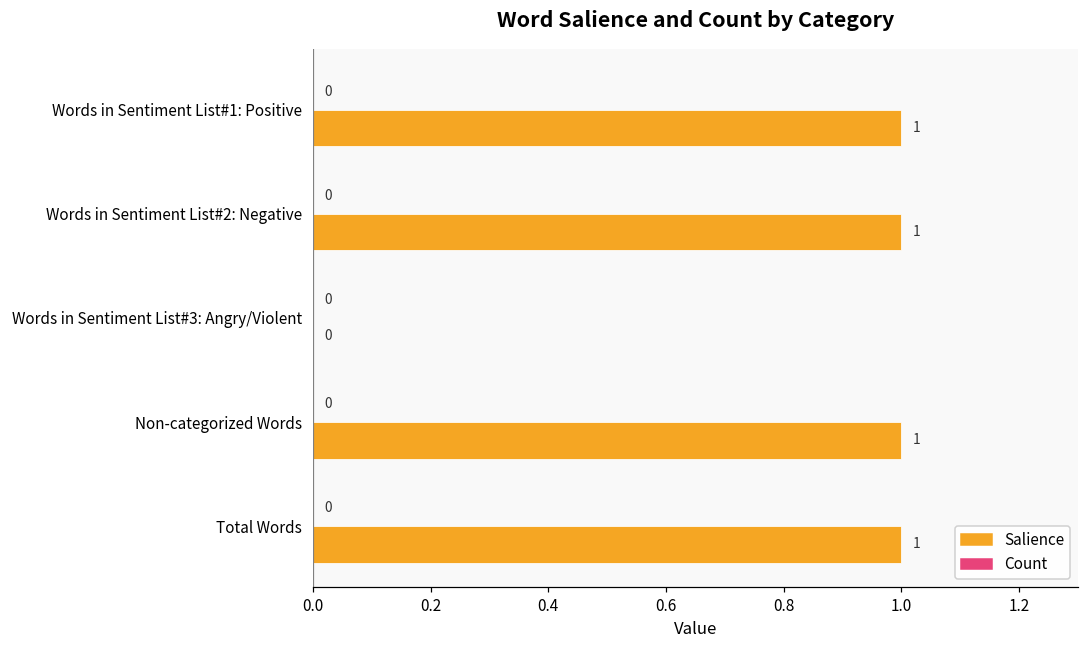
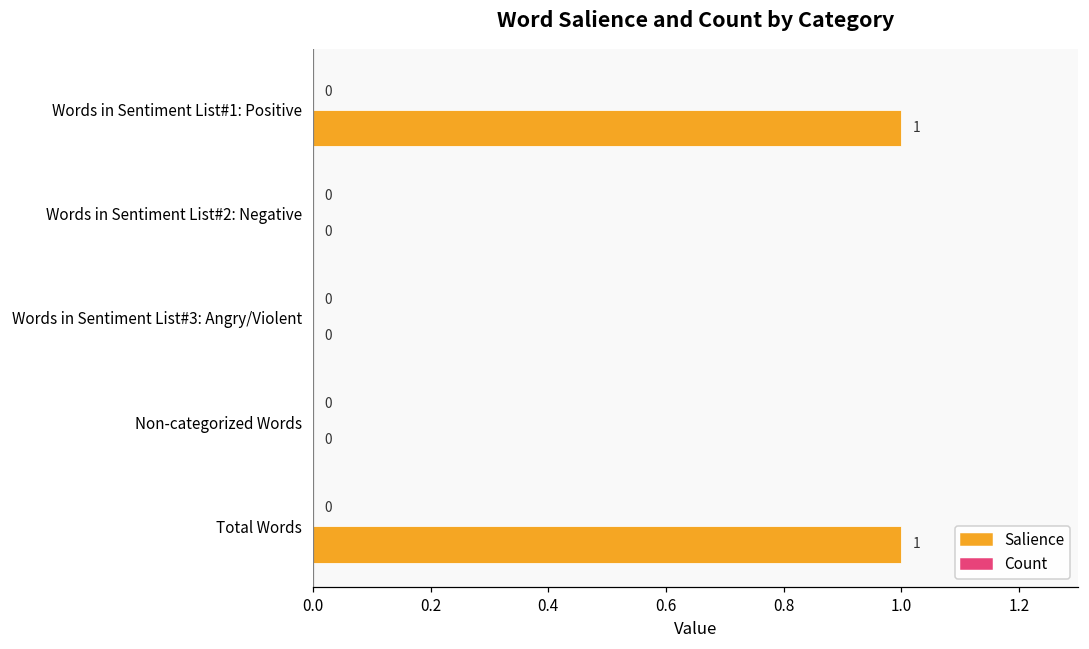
Salience, Words in Sentiment List#2: Negative: 1 -> 0
Salience, Non-categorized Words: 1 -> 0
